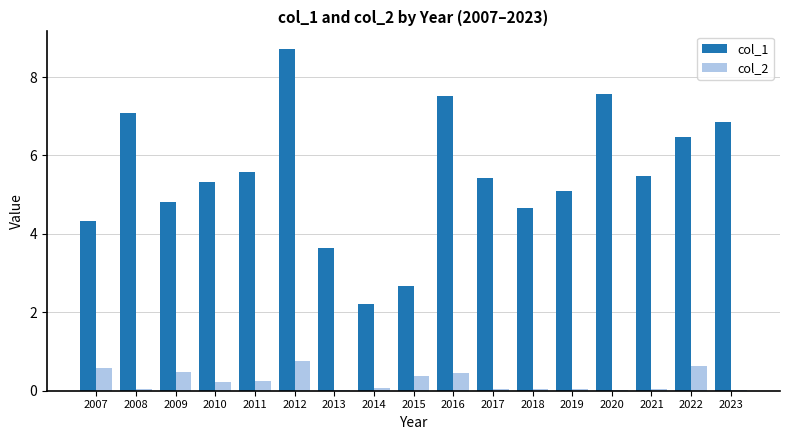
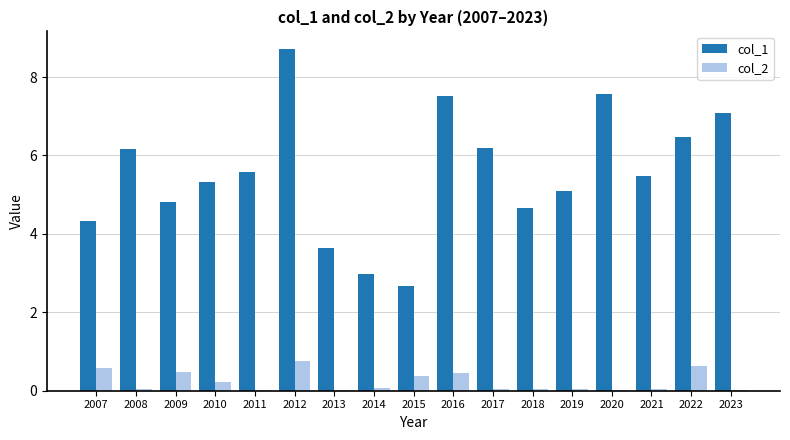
col_1, 2008: 7.1 -> 6.2
col_2, 2011: 0.3 -> 0.0
col_1, 2014: 2.2 -> 3.0
col_1, 2017: 5.4 -> 6.2
col_1, 2023: 6.8 -> 7.1
